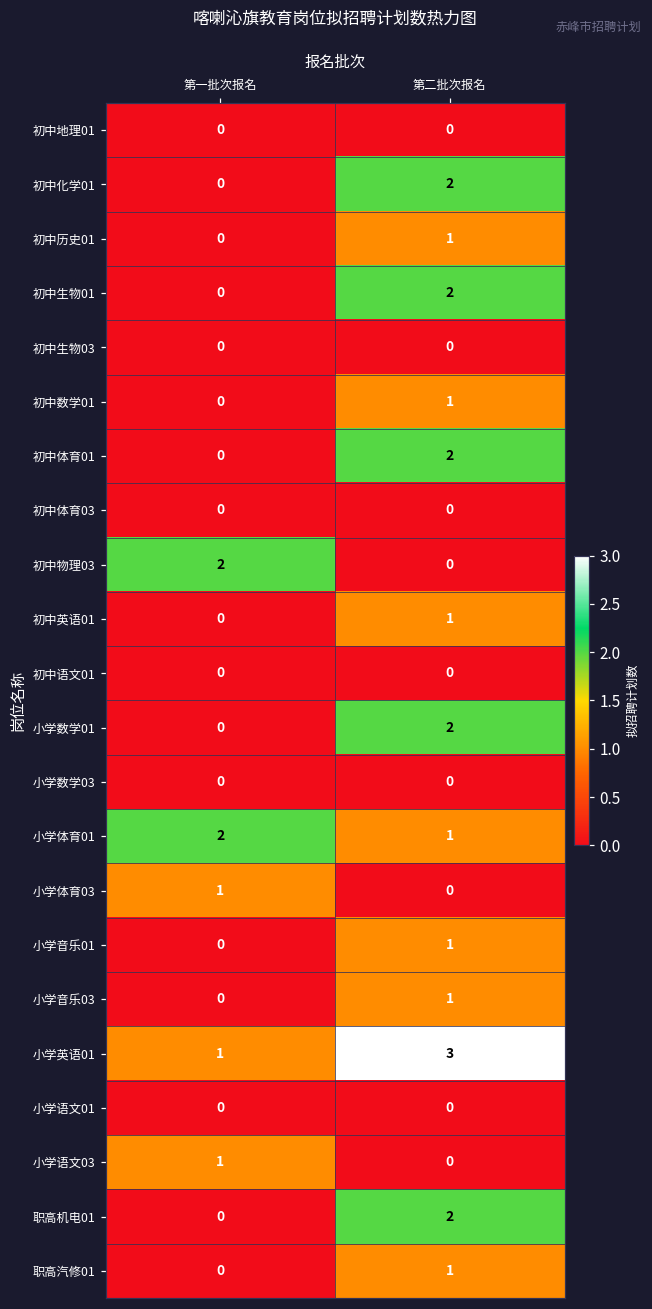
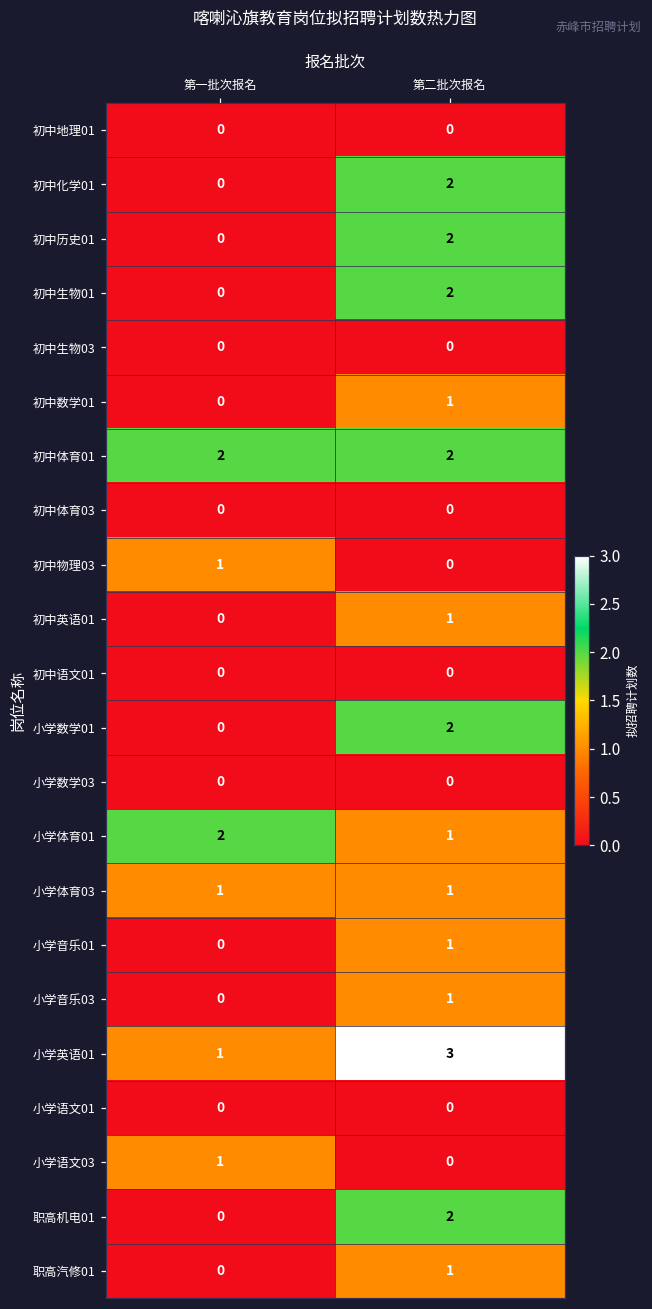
初中历史01, 第二批次报名: 1 -> 2
初中体育01, 第一批次报名: 0 -> 2
初中物理03, 第一批次报名: 2 -> 1
小学体育03, 第二批次报名: 0 -> 1
